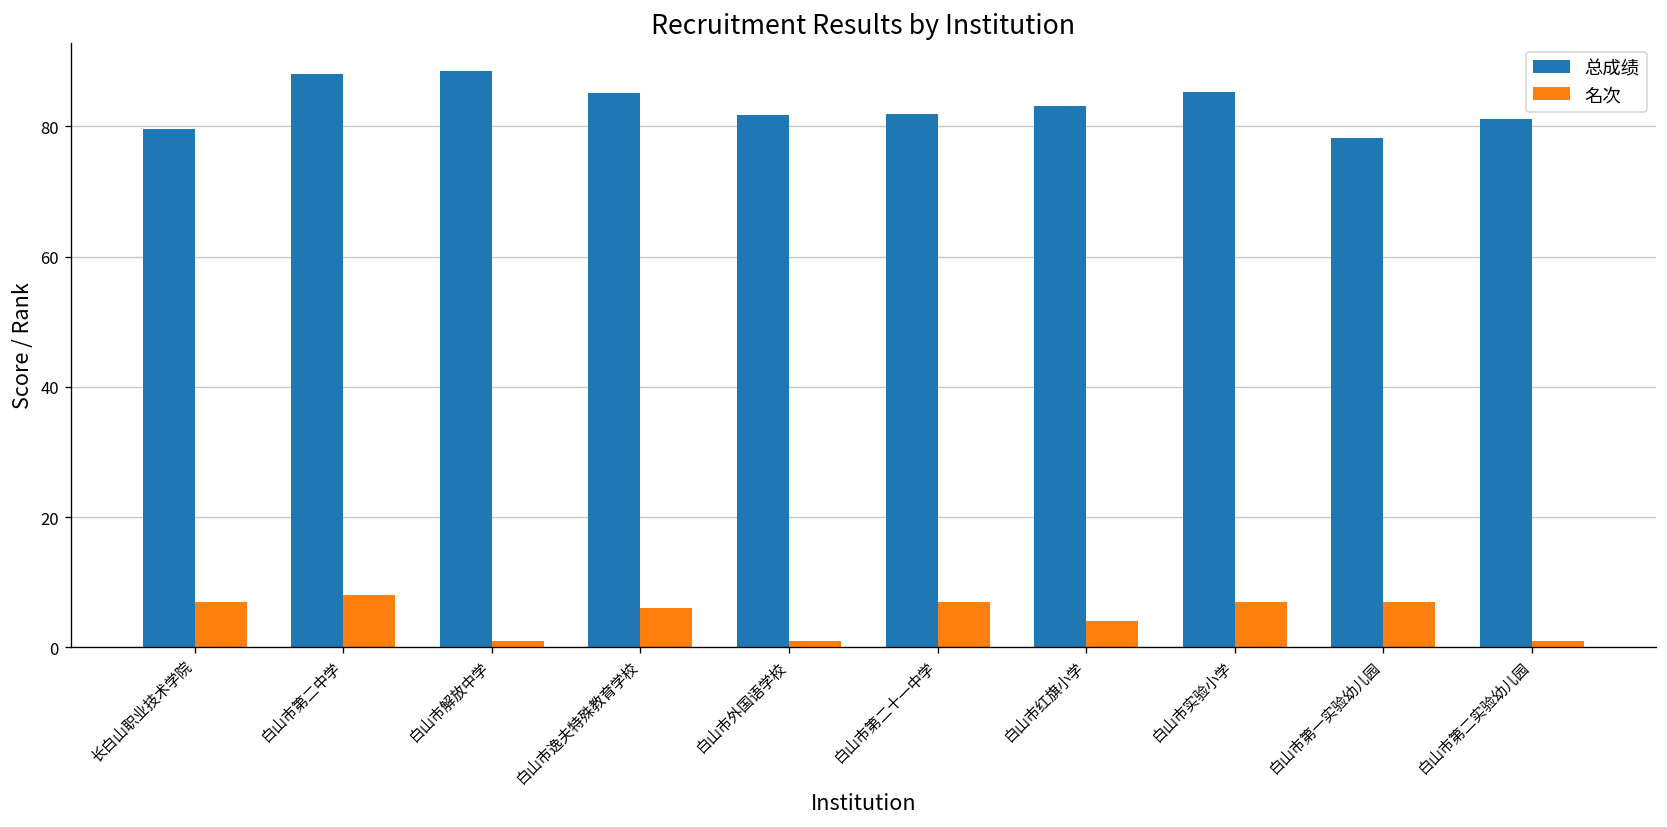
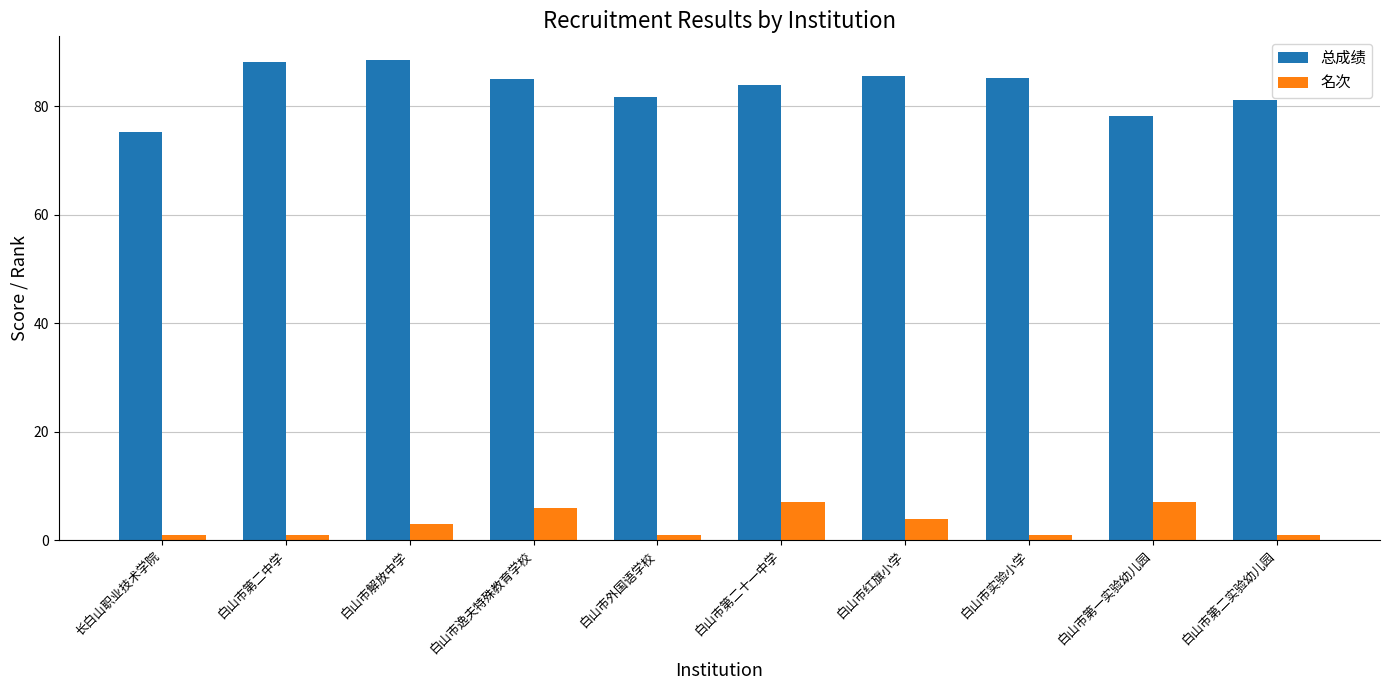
总成绩, 长白山职业技术学院: 80 -> 75
名次, 长白山职业技术学院: 7 -> 1
名次, 白山市第二中学: 8 -> 1
名次, 白山市解放中学: 1 -> 3
总成绩, 白山市第二十一中学: 82 -> 84
总成绩, 白山市红旗小学: 83 -> 85
名次, 白山市实验小学: 7 -> 1
